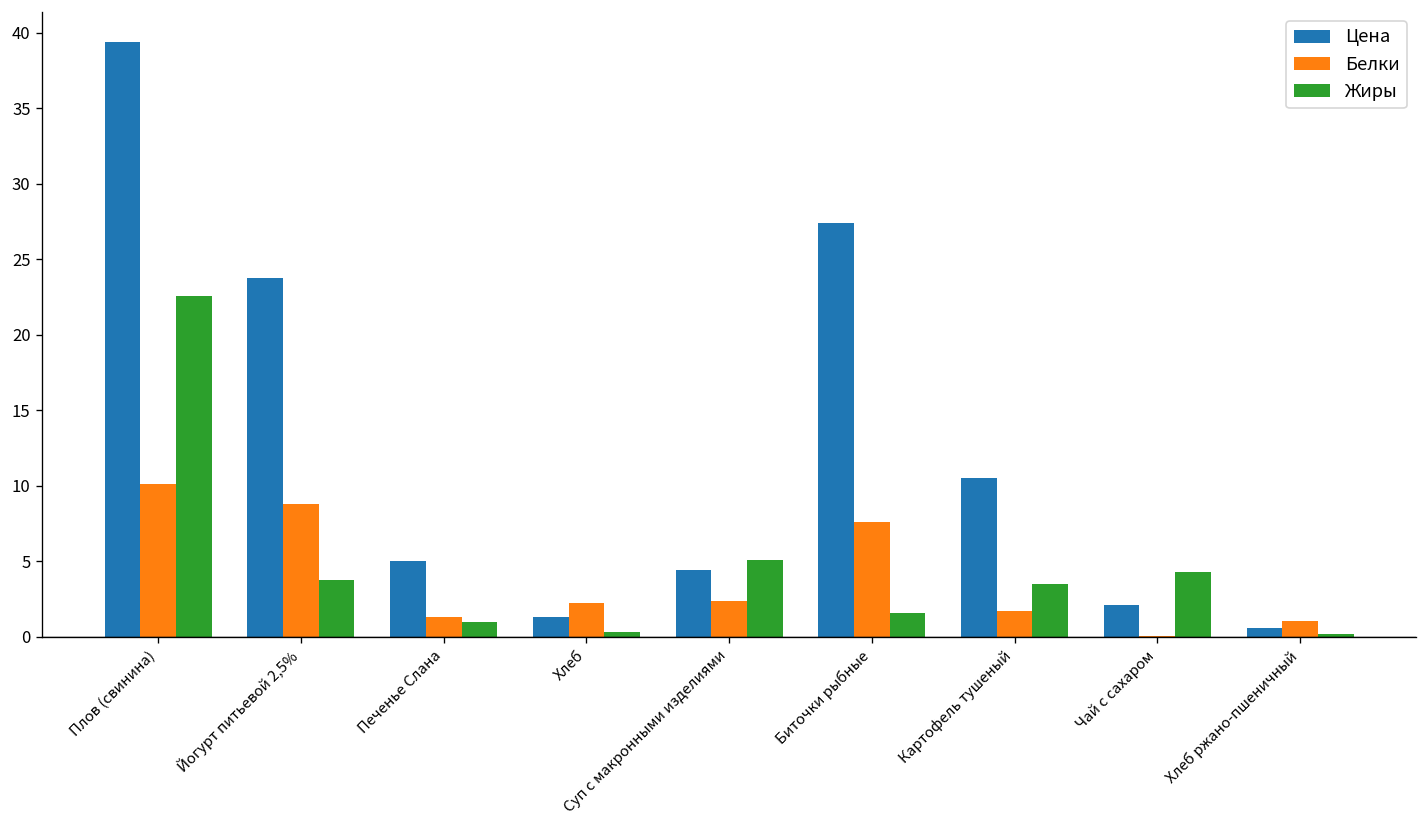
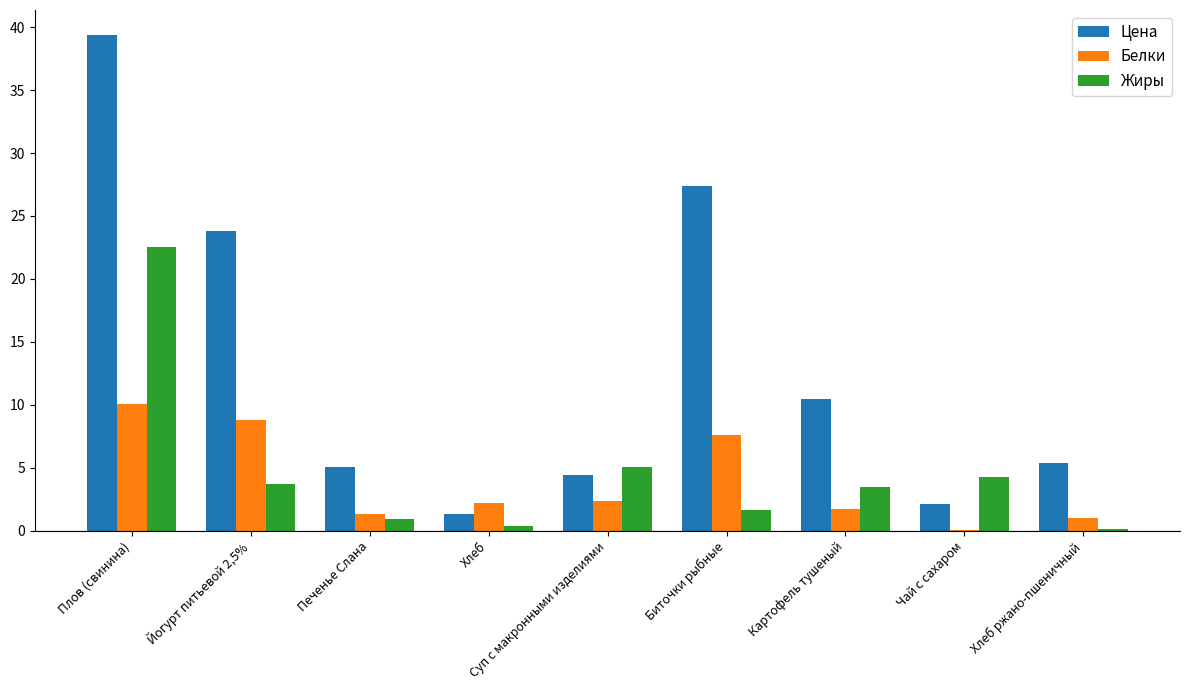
Цена, Хлеб ржано-пшеничный: 0.6 -> 5.4
